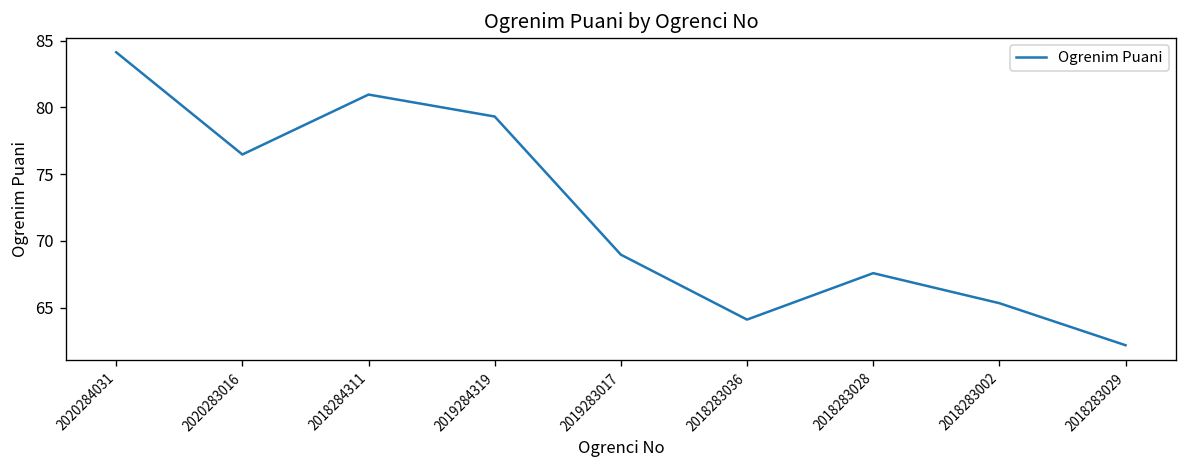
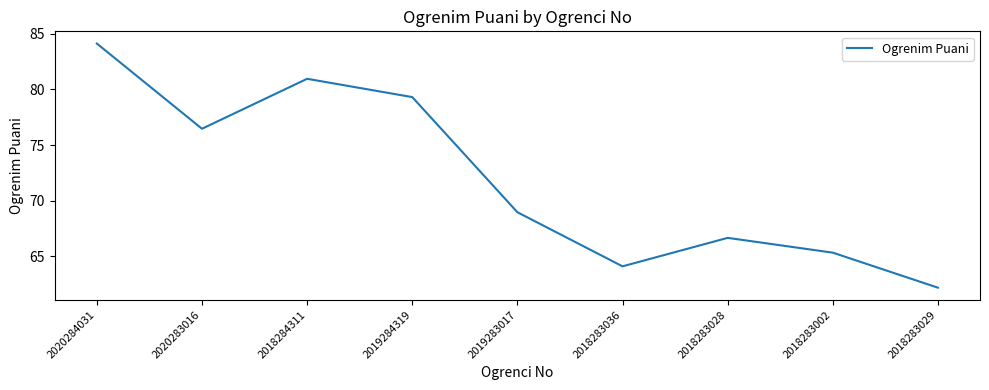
2018283028: 67.6 -> 66.7
